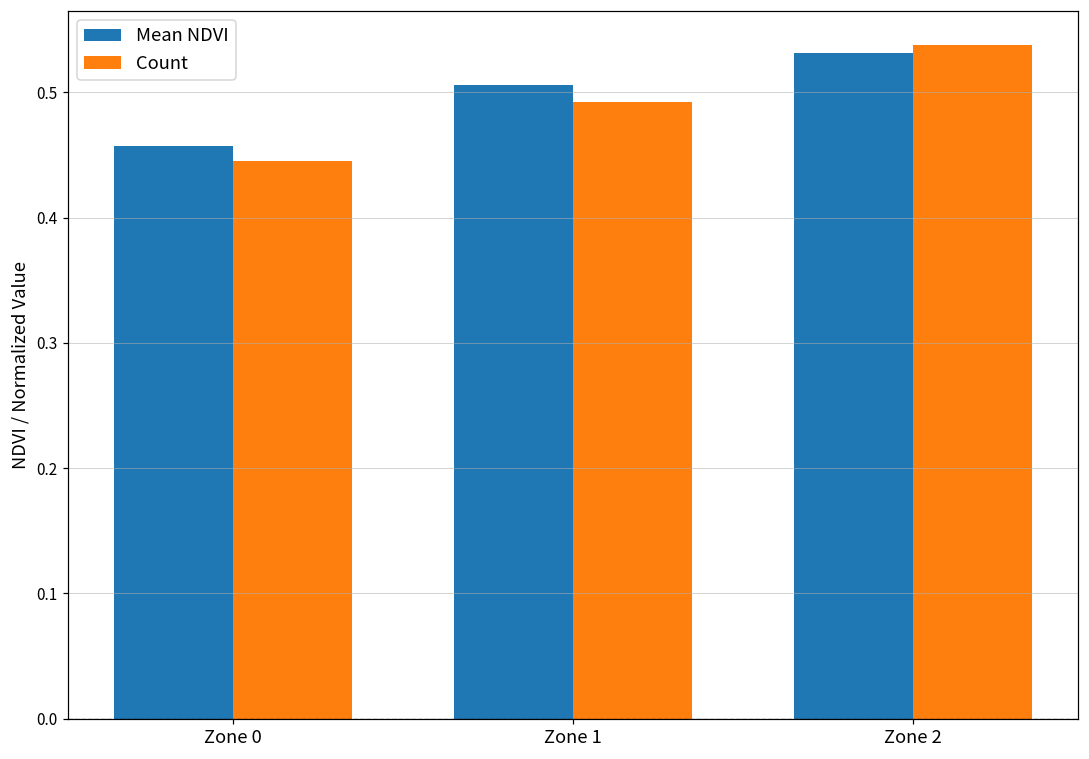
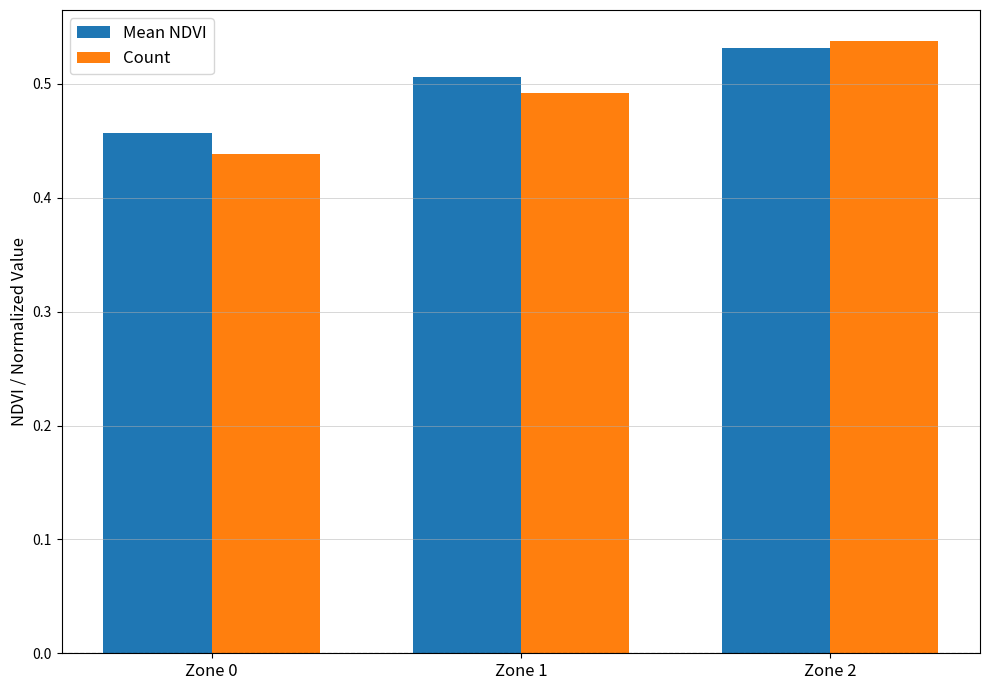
Count, Zone 0: 0.445 -> 0.438
